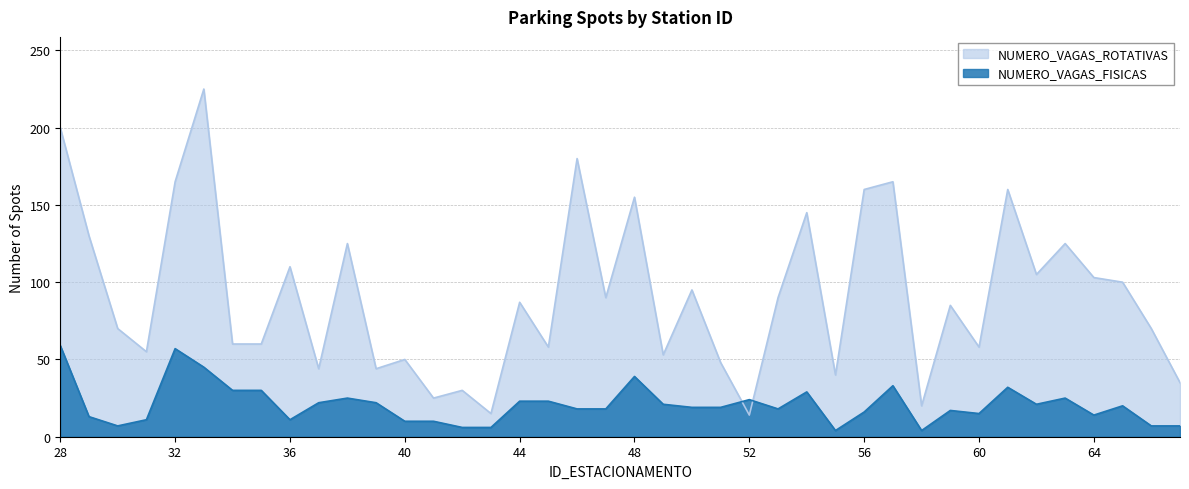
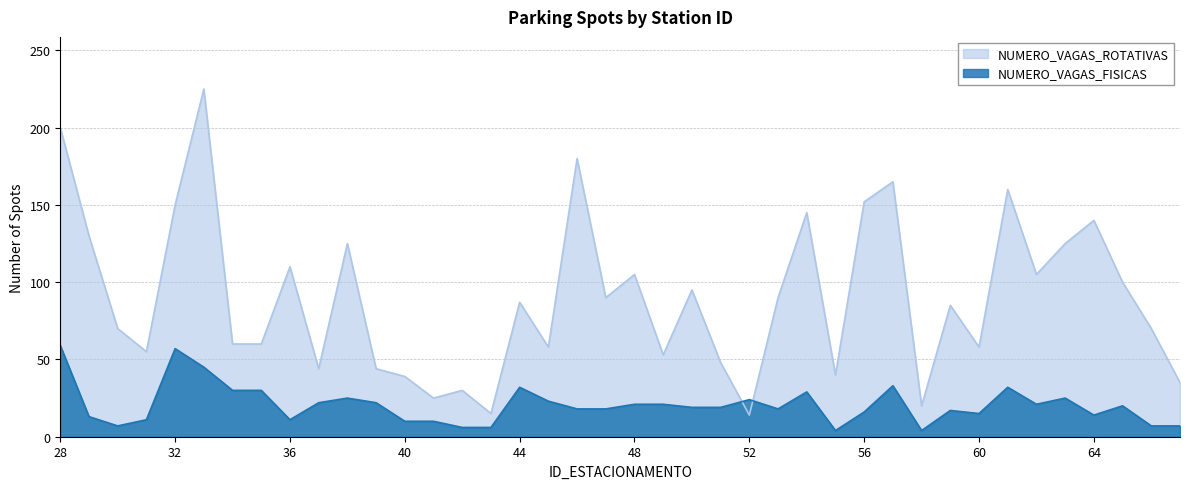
NUMERO_VAGAS_ROTATIVAS, 32: 165 -> 150
NUMERO_VAGAS_ROTATIVAS, 40: 50 -> 39
NUMERO_VAGAS_FISICAS, 44: 23 -> 32
NUMERO_VAGAS_ROTATIVAS, 48: 155 -> 105
NUMERO_VAGAS_FISICAS, 48: 39 -> 21
NUMERO_VAGAS_ROTATIVAS, 56: 160 -> 152
NUMERO_VAGAS_ROTATIVAS, 64: 103 -> 140
